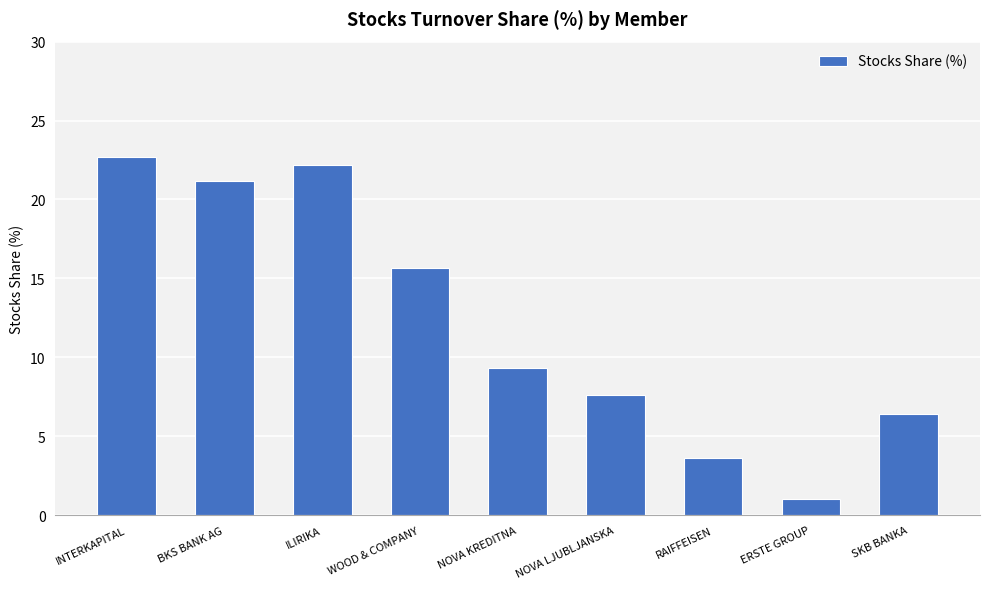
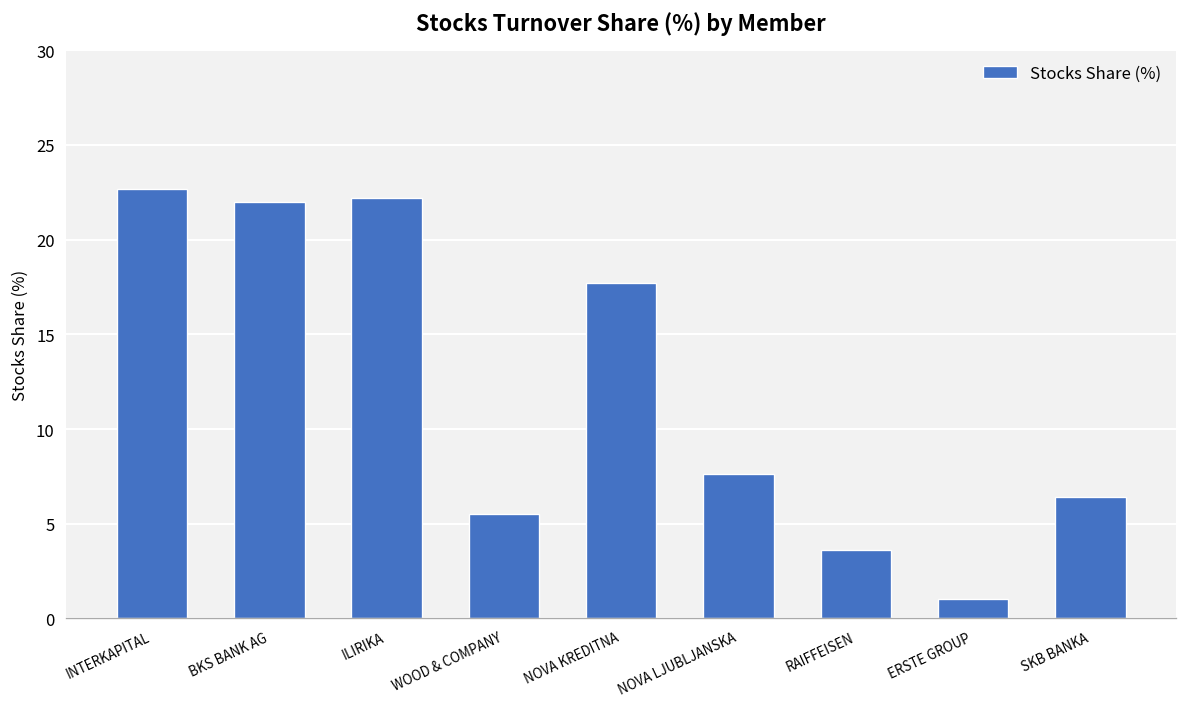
BKS BANK AG: 21.2 -> 22.0
WOOD & COMPANY: 15.6 -> 5.5
NOVA KREDITNA: 9.3 -> 17.7
